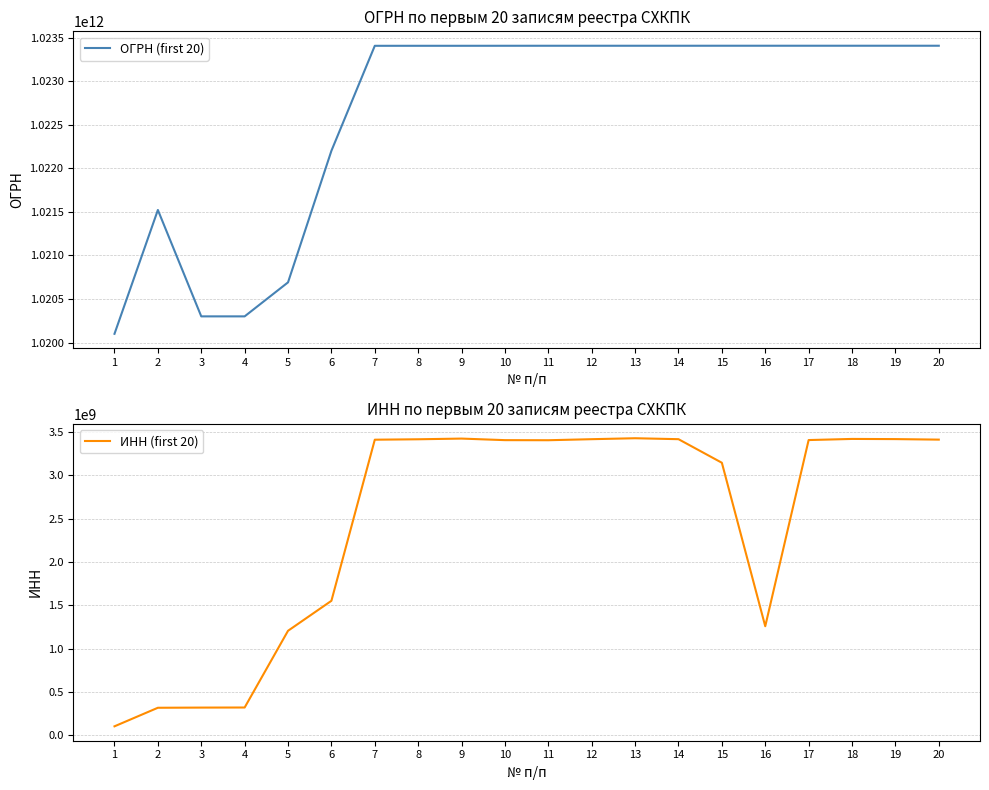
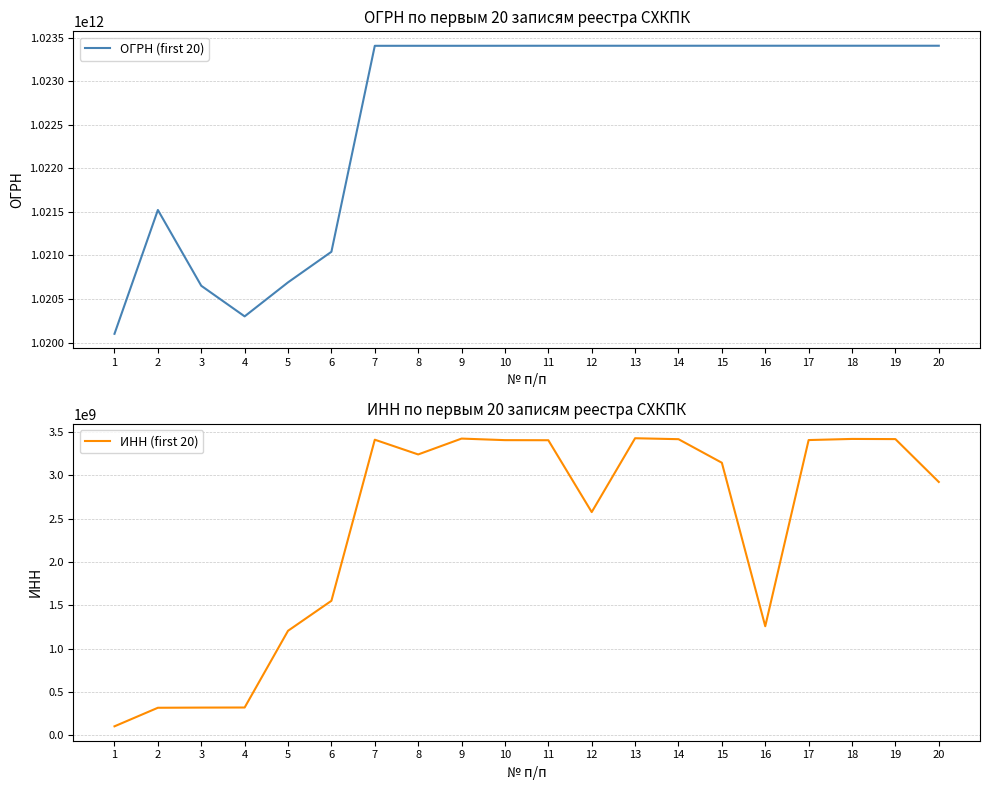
ОГРН по первым 20 записям реестра СХКПК, 3: 1020300000000 -> 1020700000000
ОГРН по первым 20 записям реестра СХКПК, 6: 1022200000000 -> 1021000000000
ИНН по первым 20 записям реестра СХКПК, 8: 3400000000 -> 3200000000
ИНН по первым 20 записям реестра СХКПК, 12: 3400000000 -> 2600000000
ИНН по первым 20 записям реестра СХКПК, 20: 3400000000 -> 2900000000
